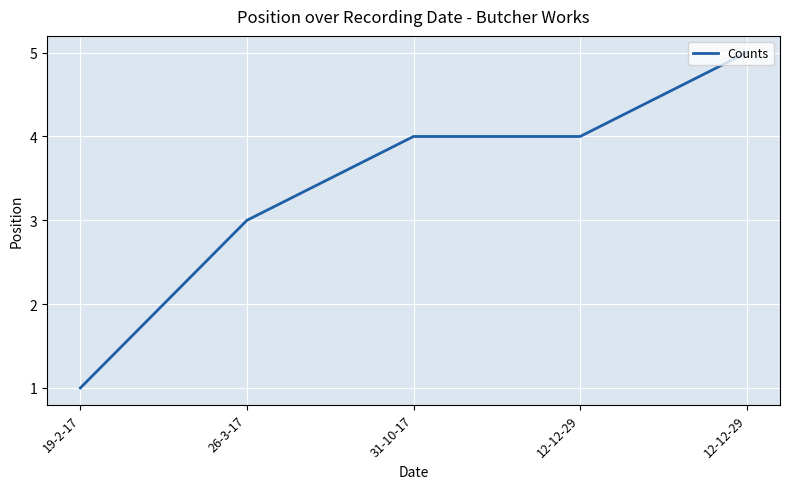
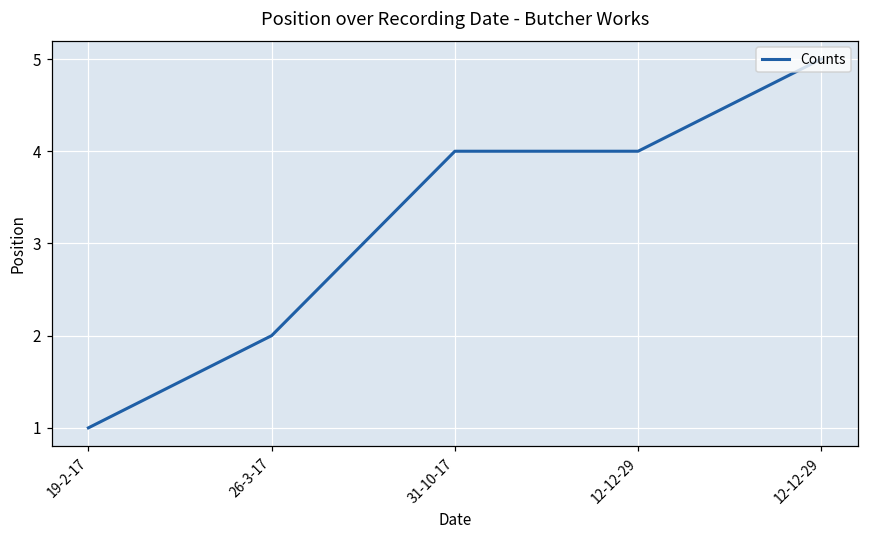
26-3-17: 3 -> 2
